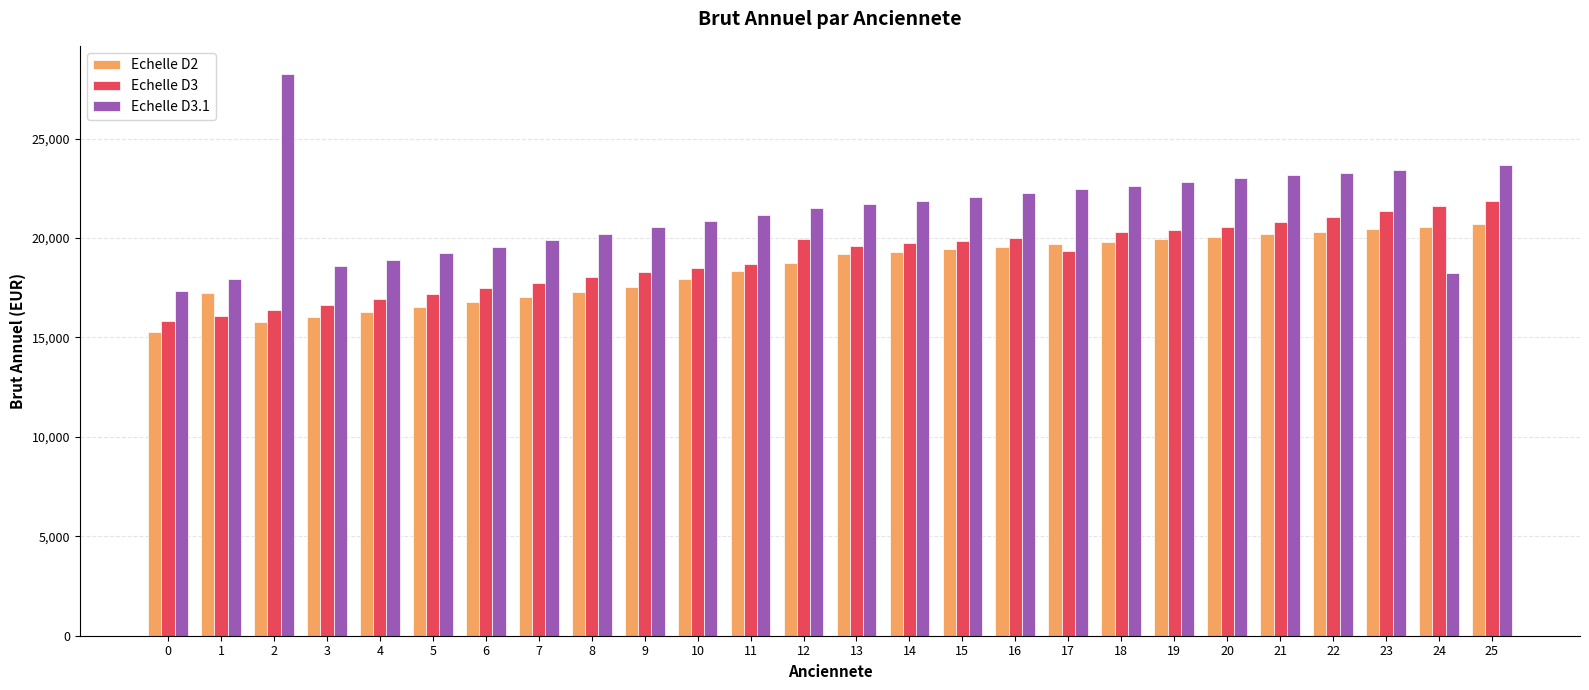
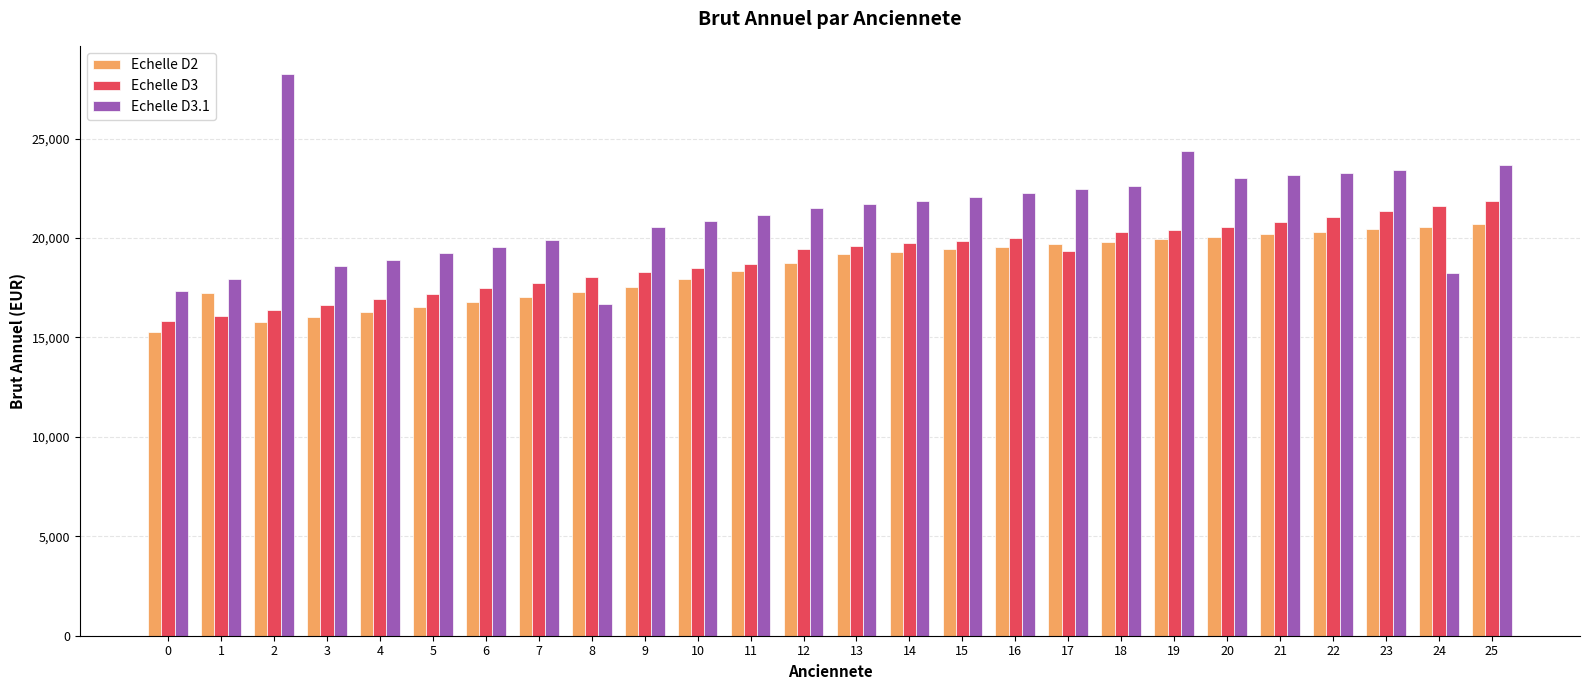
Echelle D3.1, 8: 20,200 -> 16,700
Echelle D3, 12: 20,000 -> 19,500
Echelle D3.1, 19: 22,800 -> 24,400
